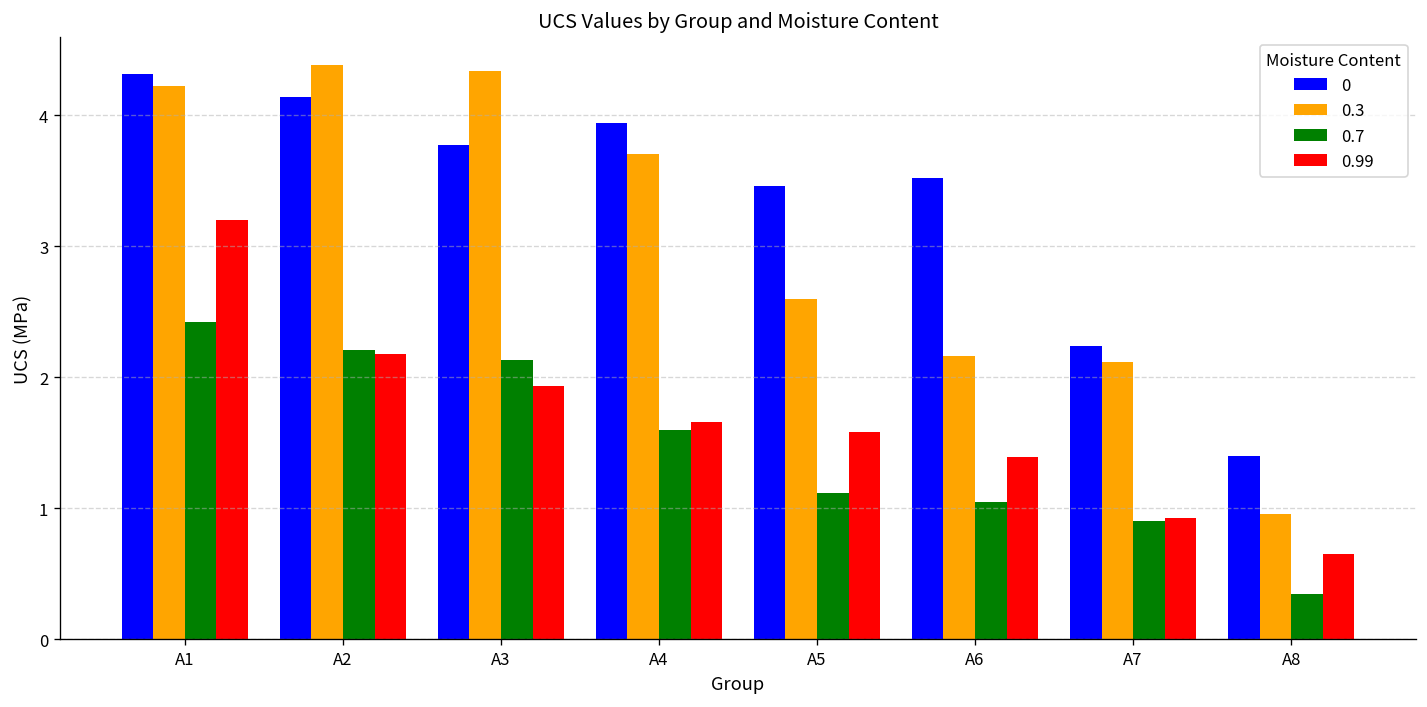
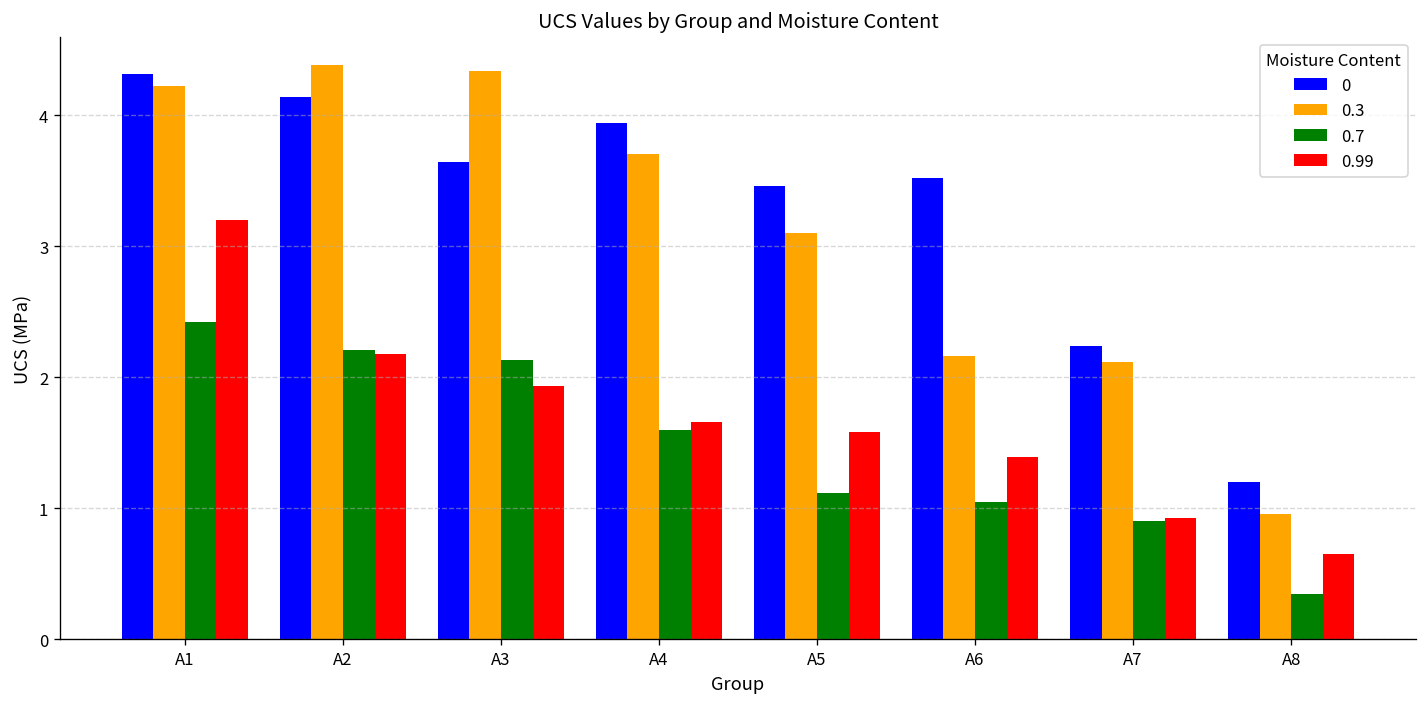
0, A3: 3.77 -> 3.64
0.3, A5: 2.6 -> 3.1
0, A8: 1.4 -> 1.2
